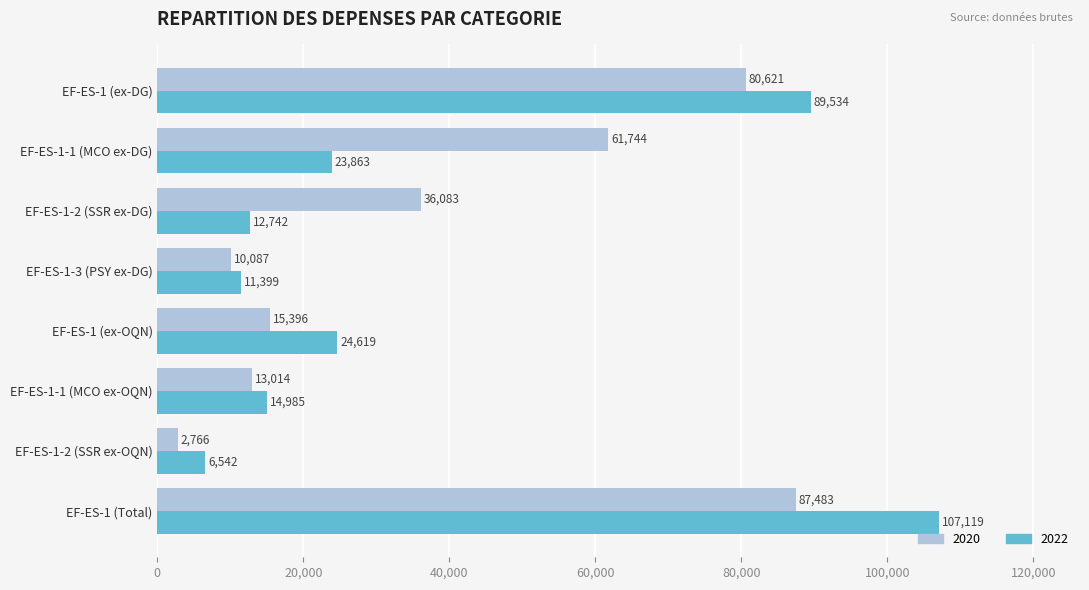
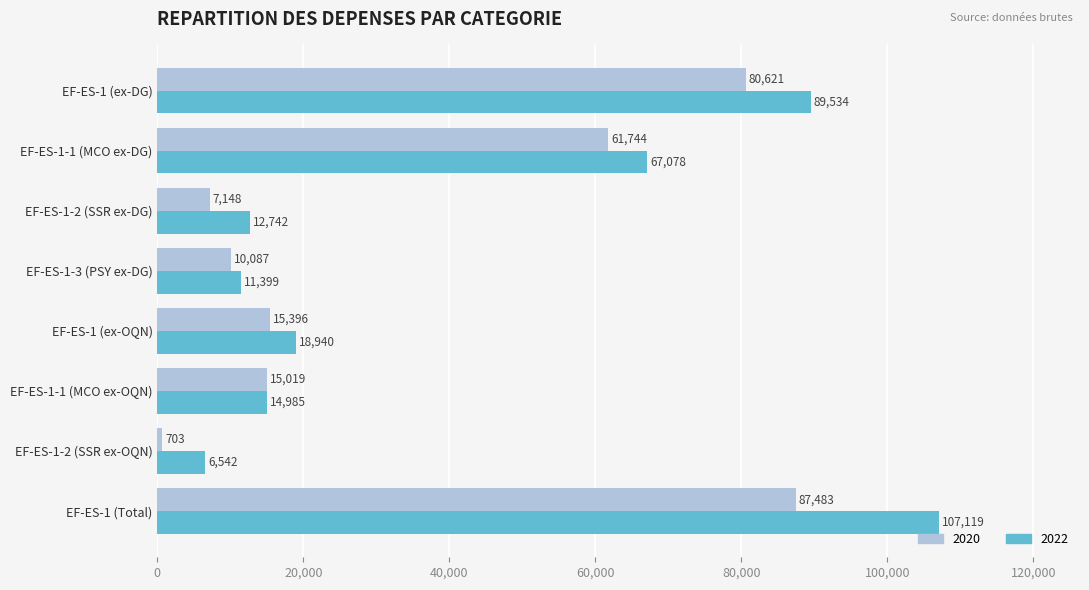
2022, EF-ES-1-1 (MCO ex-DG): 23,863 -> 67,078
2020, EF-ES-1-2 (SSR ex-DG): 36,083 -> 7,148
2022, EF-ES-1 (ex-OQN): 24,619 -> 18,940
2020, EF-ES-1-1 (MCO ex-OQN): 13,014 -> 15,019
2020, EF-ES-1-2 (SSR ex-OQN): 2,766 -> 703
